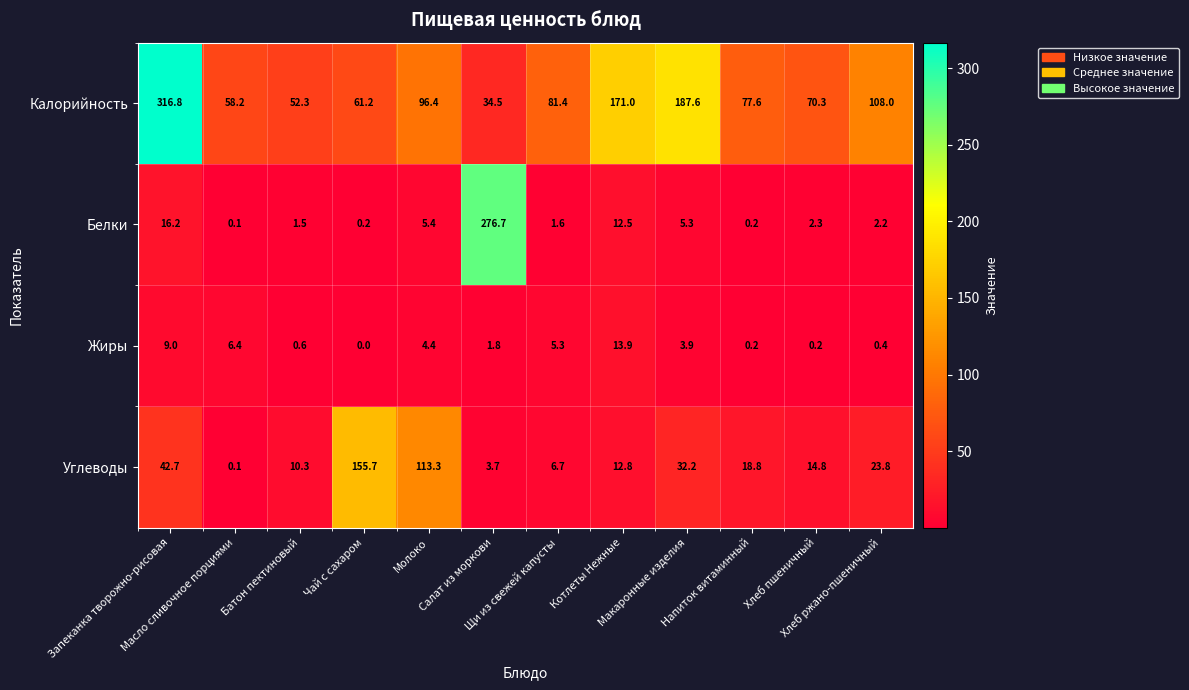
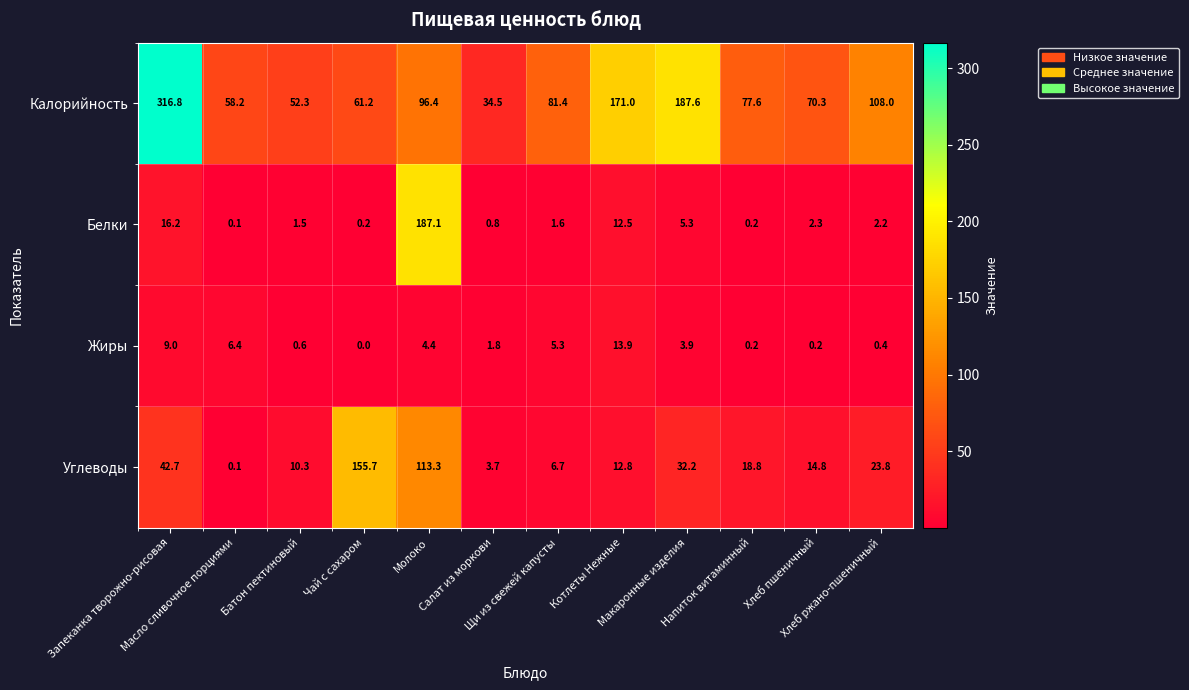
Белки, Молоко: 5.4 -> 187.1
Белки, Салат из моркови: 276.7 -> 0.8
